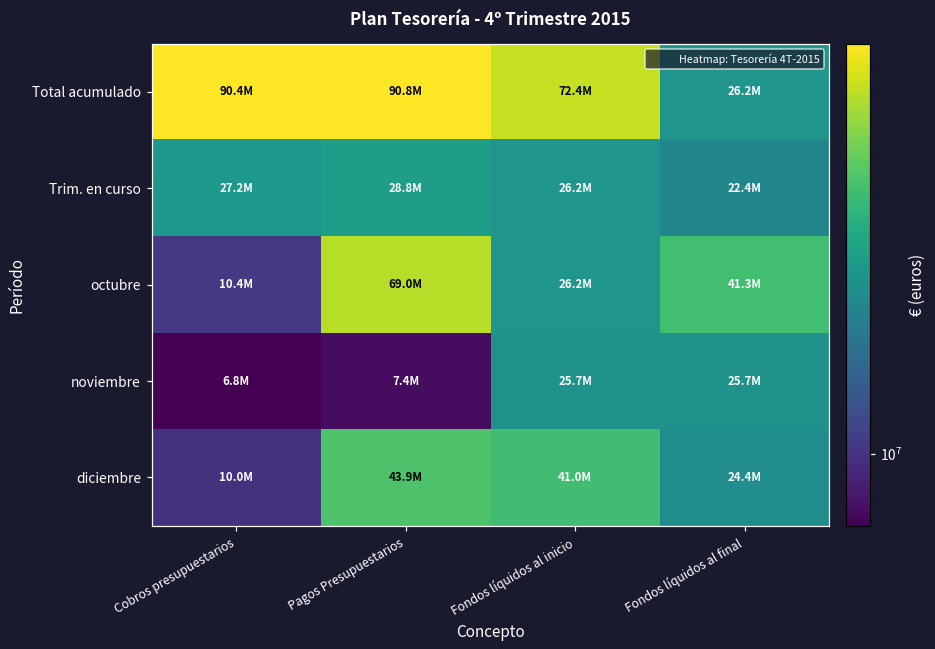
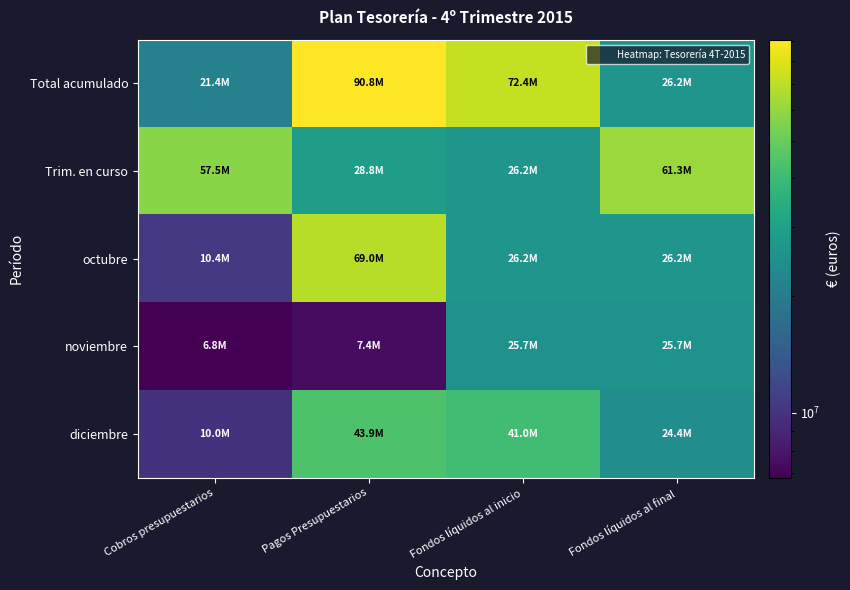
Total acumulado, Cobros presupuestarios: 90.4M -> 21.4M
Trim. en curso, Cobros presupuestarios: 27.2M -> 57.5M
Trim. en curso, Fondos líquidos al final: 22.4M -> 61.3M
octubre, Fondos líquidos al final: 41.3M -> 26.2M
